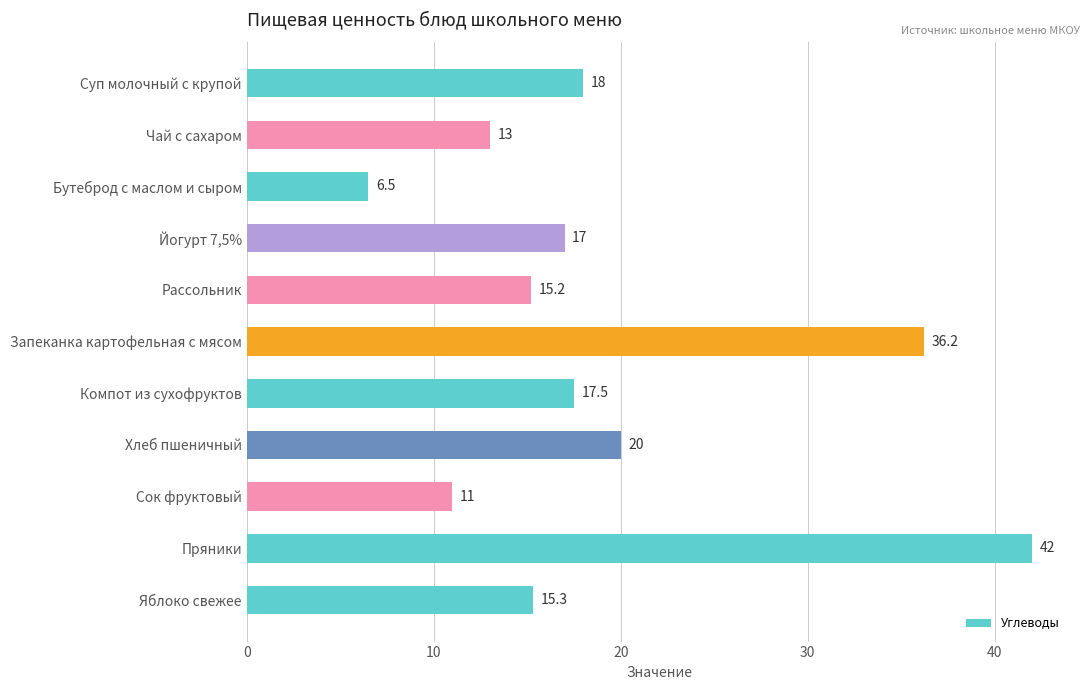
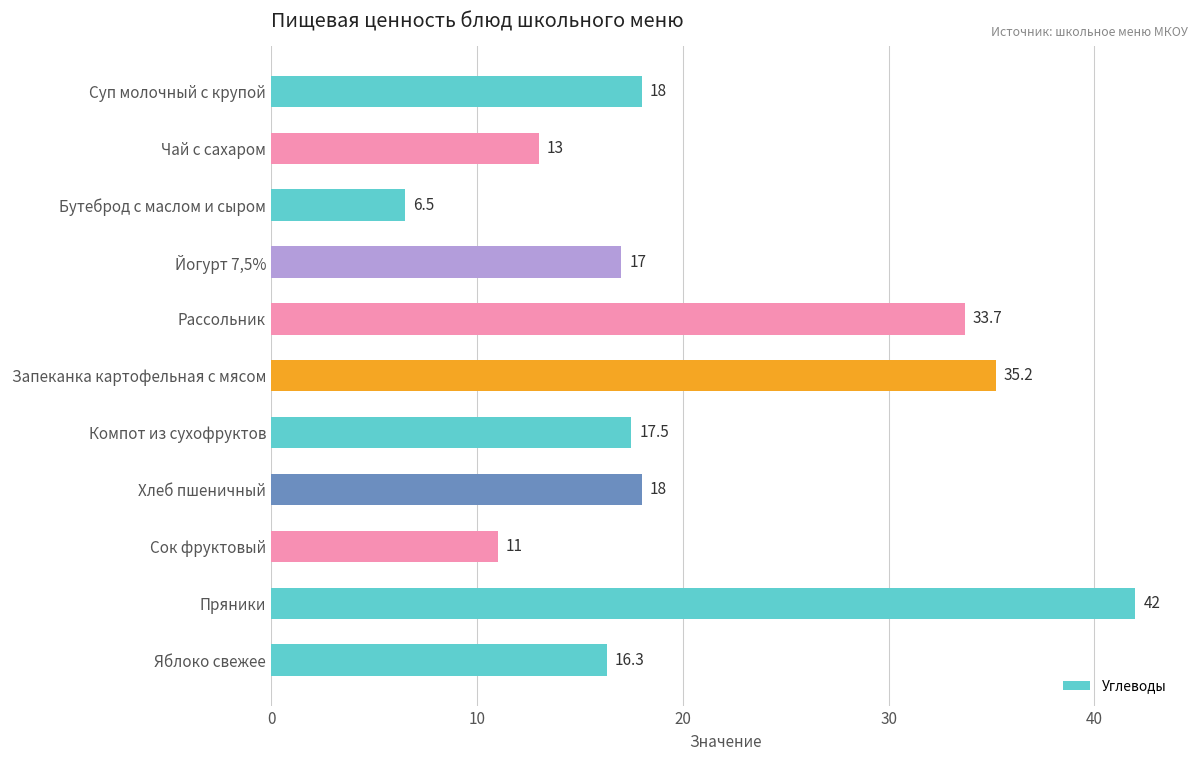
Рассольник: 15.2 -> 33.7
Запеканка картофельная с мясом: 36.2 -> 35.2
Хлеб пшеничный: 20 -> 18
Яблоко свежее: 15.3 -> 16.3
